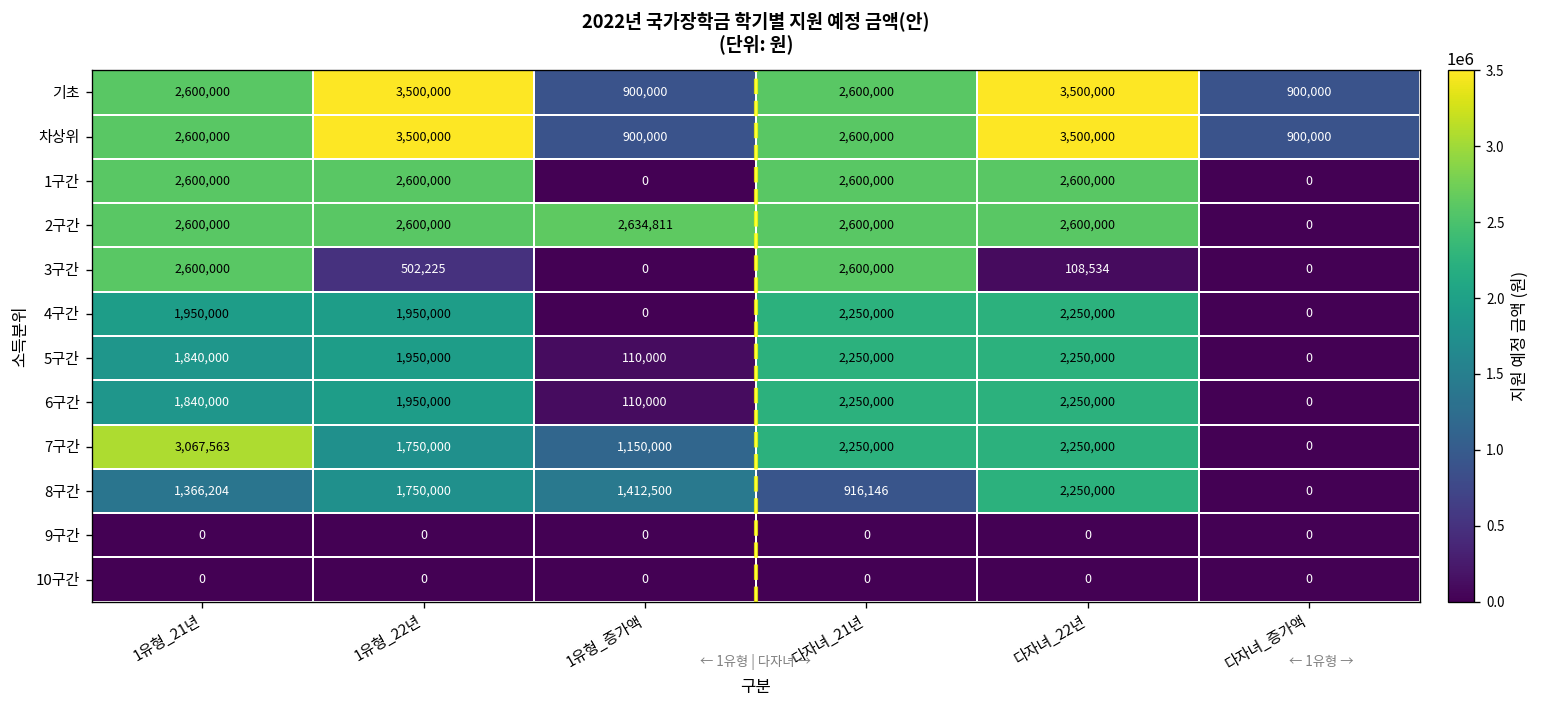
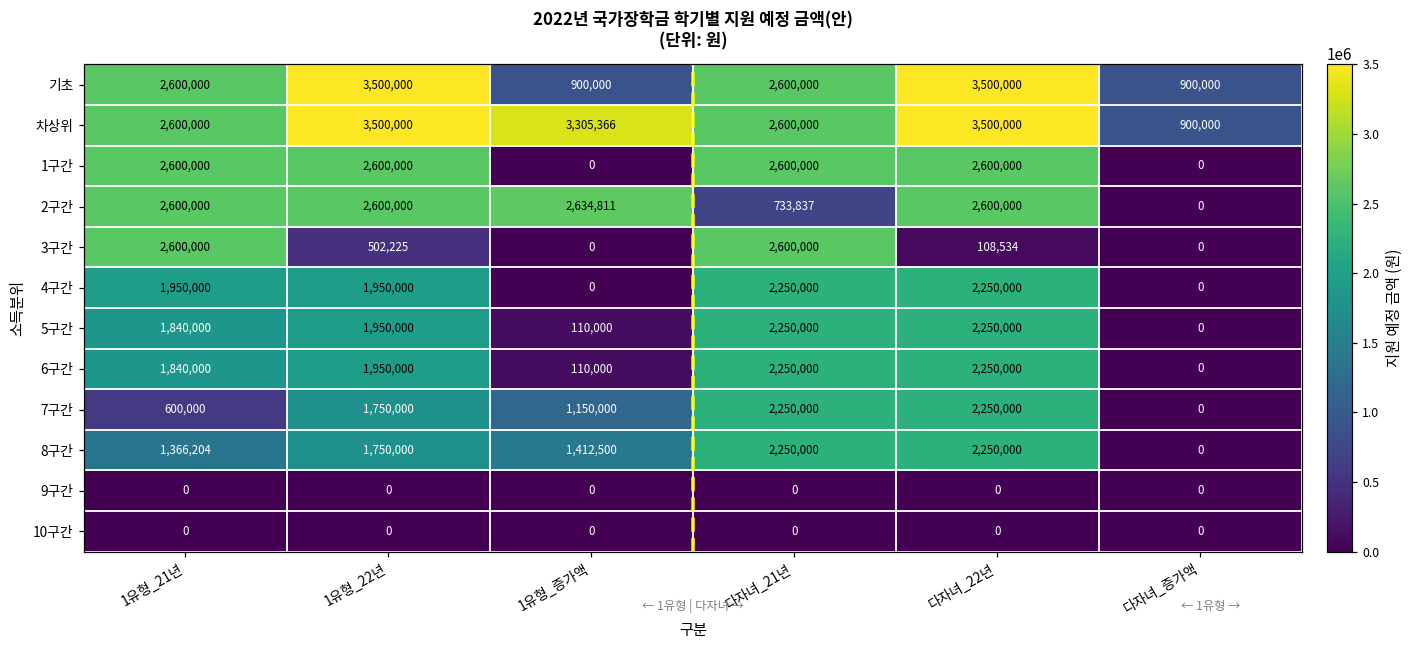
차상위, 1유형_증가액: 900,000 -> 3,305,366
2구간, 다자녀_21년: 2,600,000 -> 733,837
7구간, 1유형_21년: 3,067,563 -> 600,000
8구간, 다자녀_21년: 916,146 -> 2,250,000
